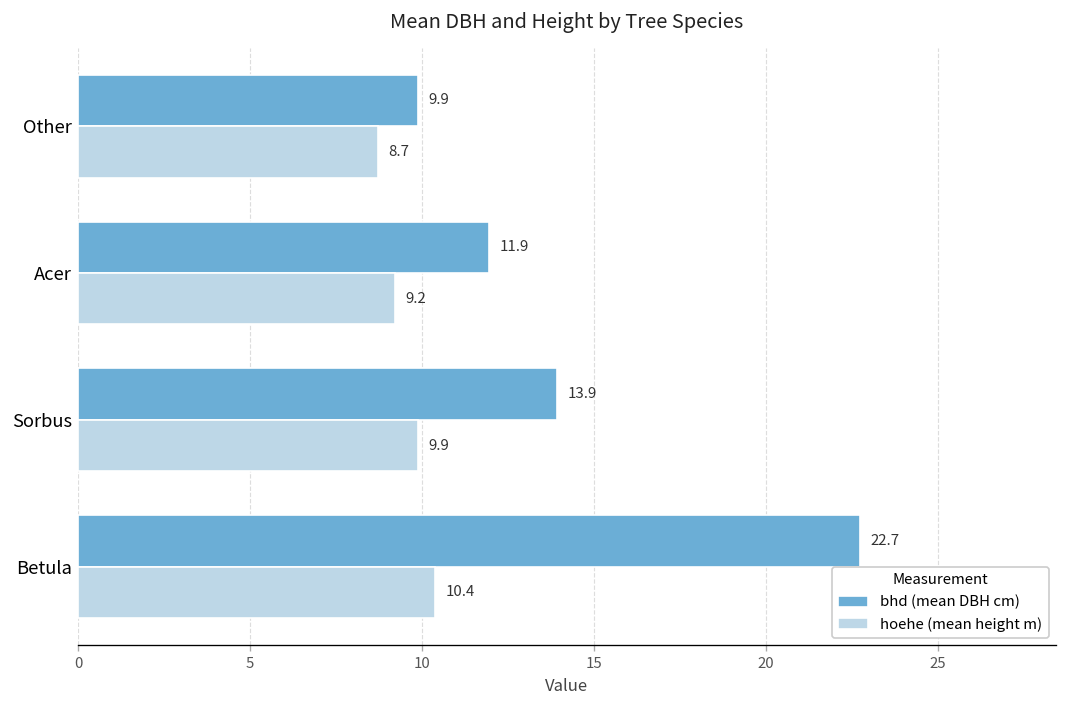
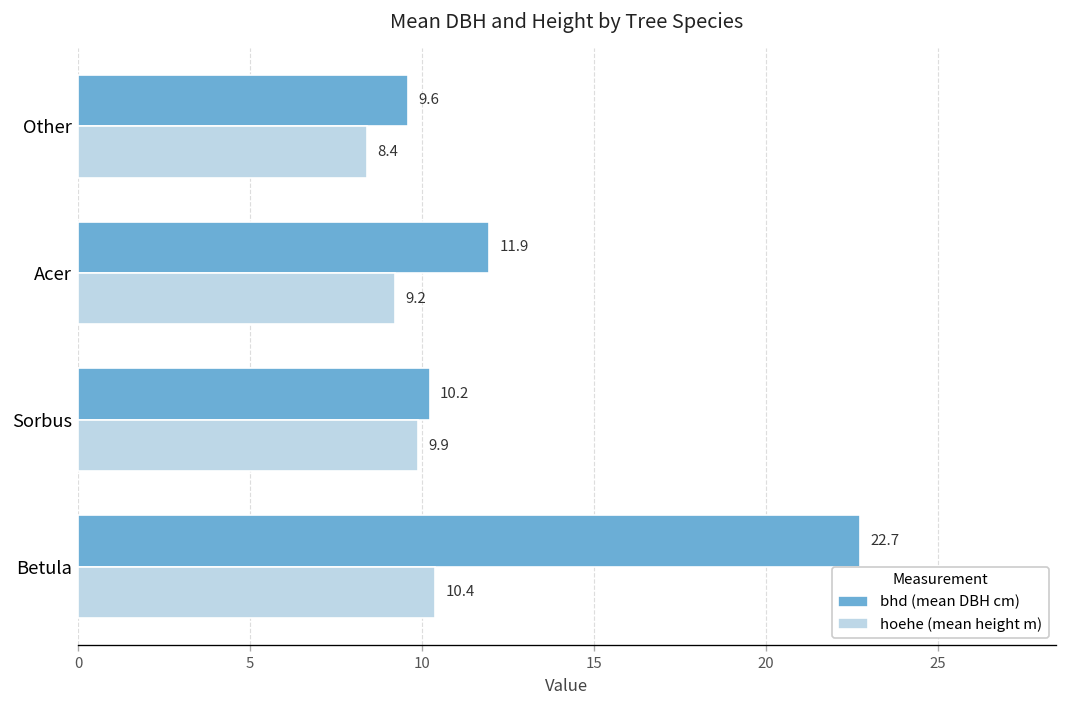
bhd (mean DBH cm), Other: 9.9 -> 9.6
hoehe (mean height m), Other: 8.7 -> 8.4
bhd (mean DBH cm), Sorbus: 13.9 -> 10.2
